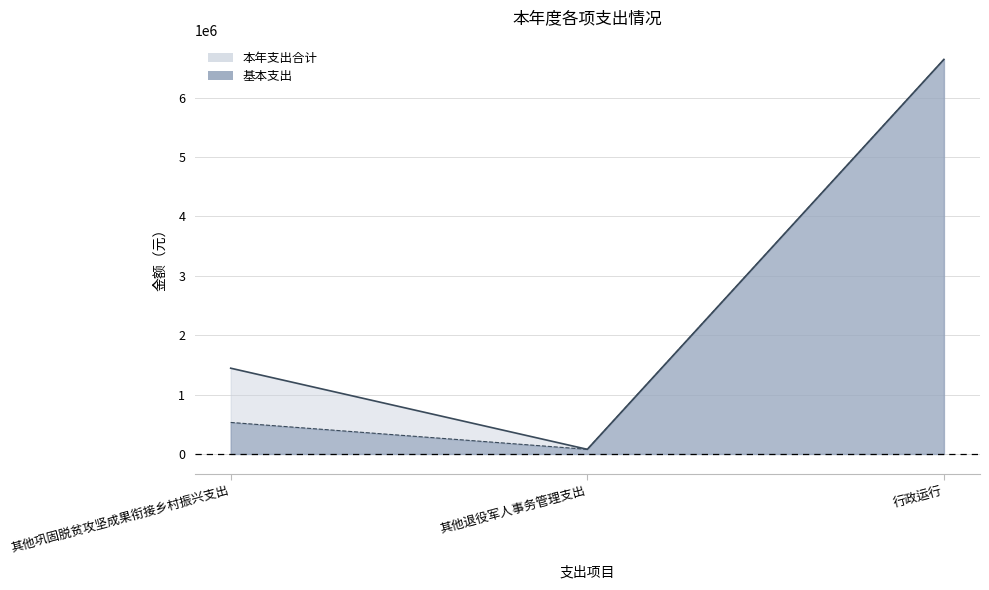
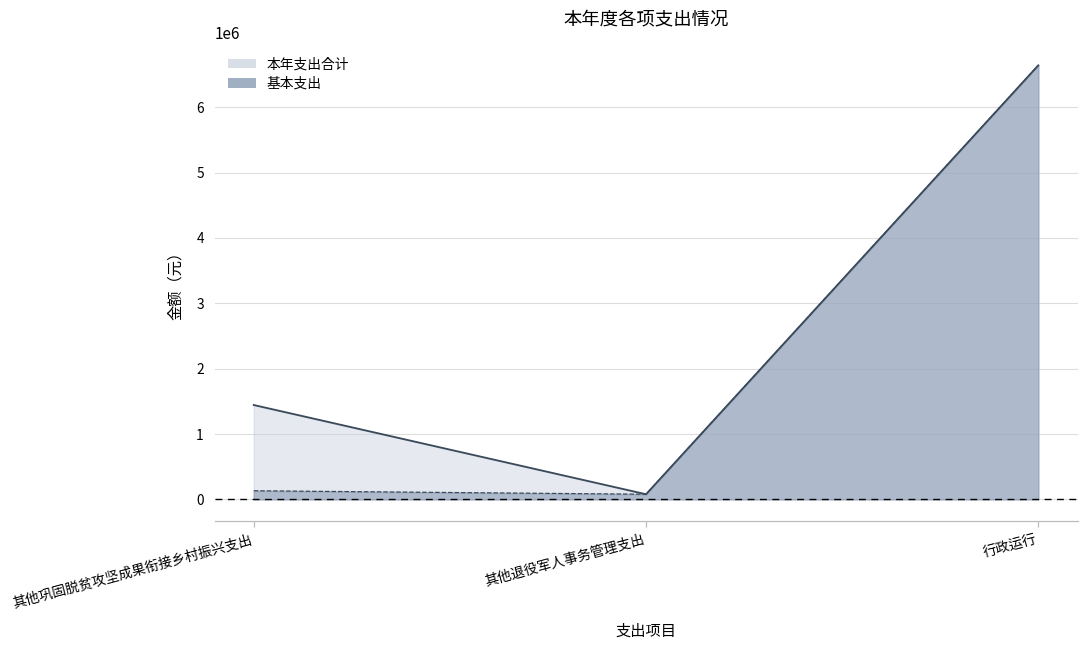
基本支出, 其他巩固脱贫攻坚成果衔接乡村振兴支出: 500000 -> 100000
